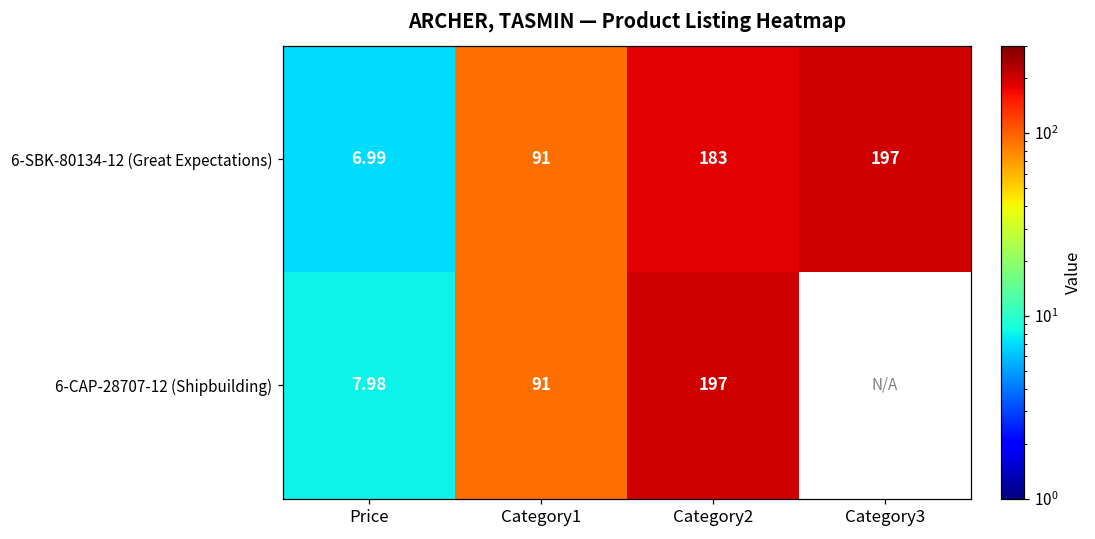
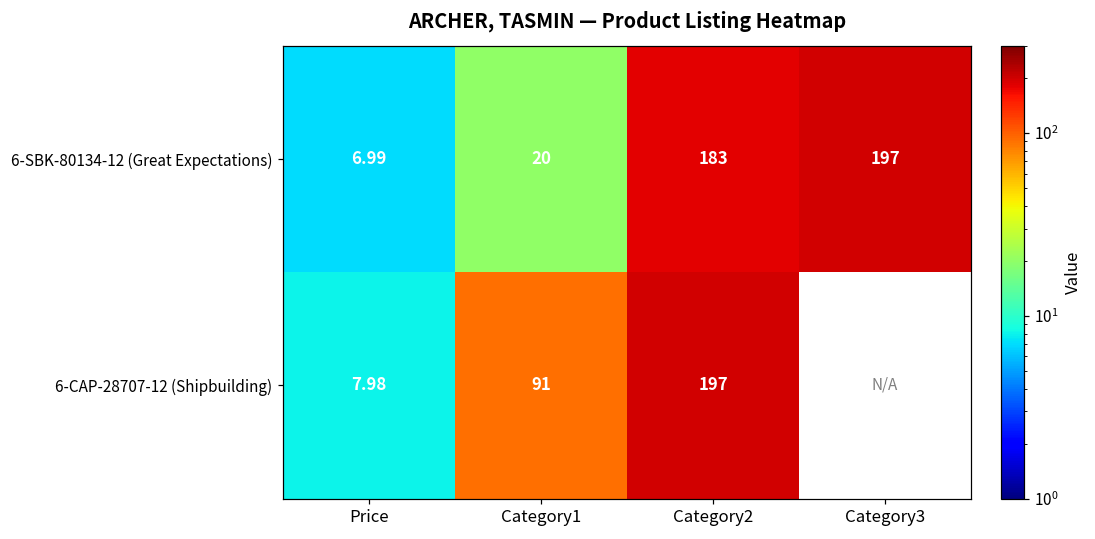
6-SBK-80134-12 (Great Expectations), Category1: 91 -> 20
